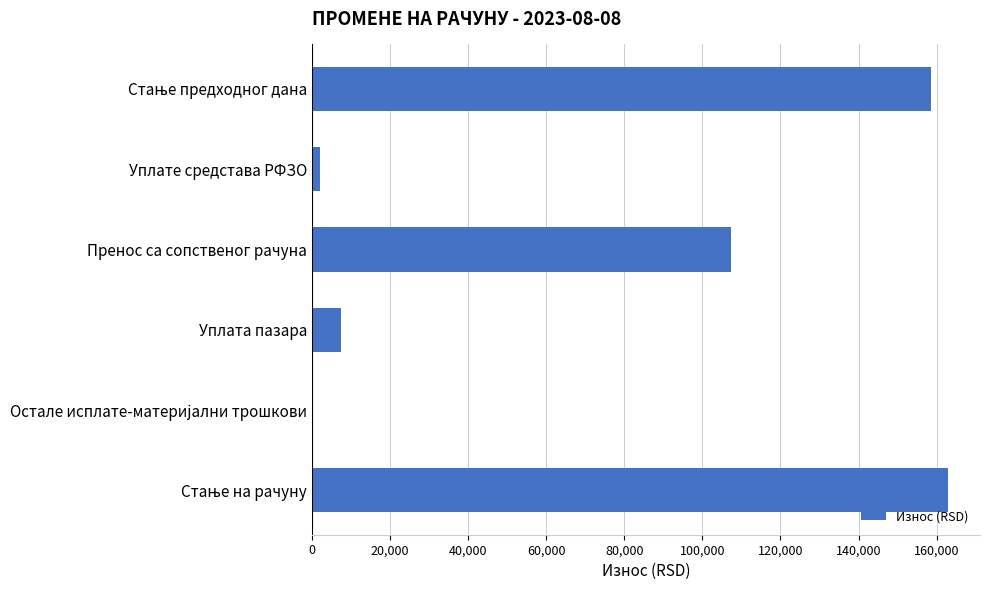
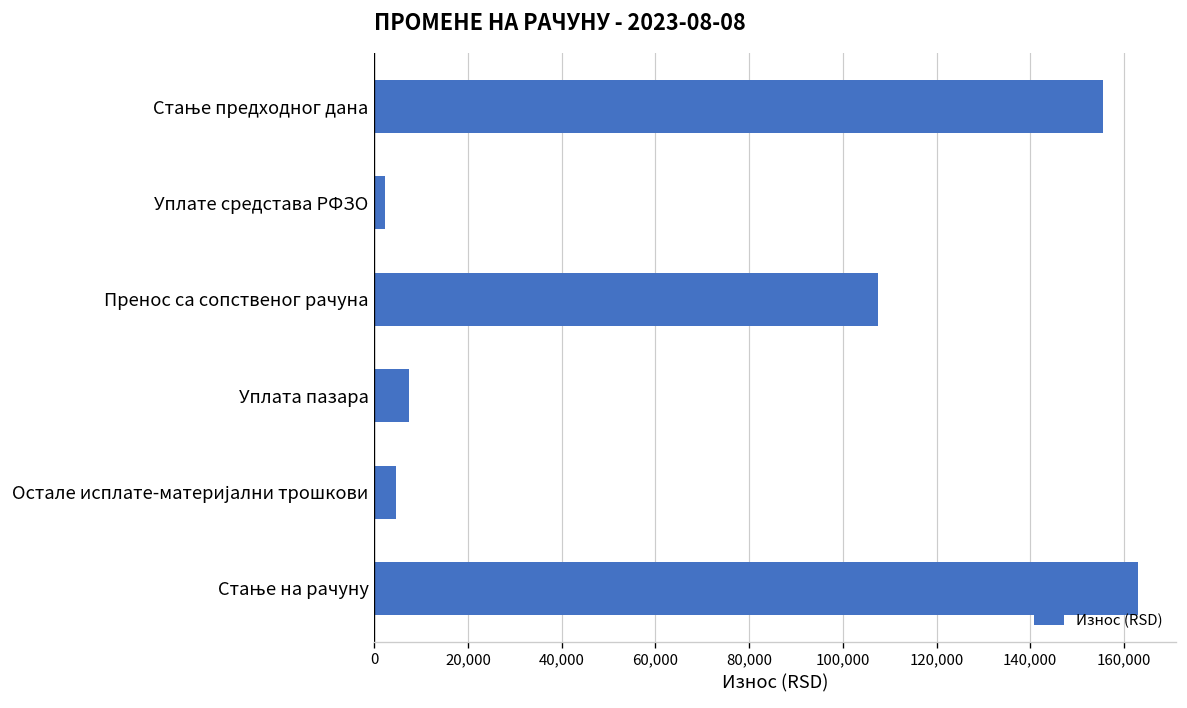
Стање предходног дана: 159,000 -> 155,000
Остале исплате-материјални трошкови: 0 -> 5,000
